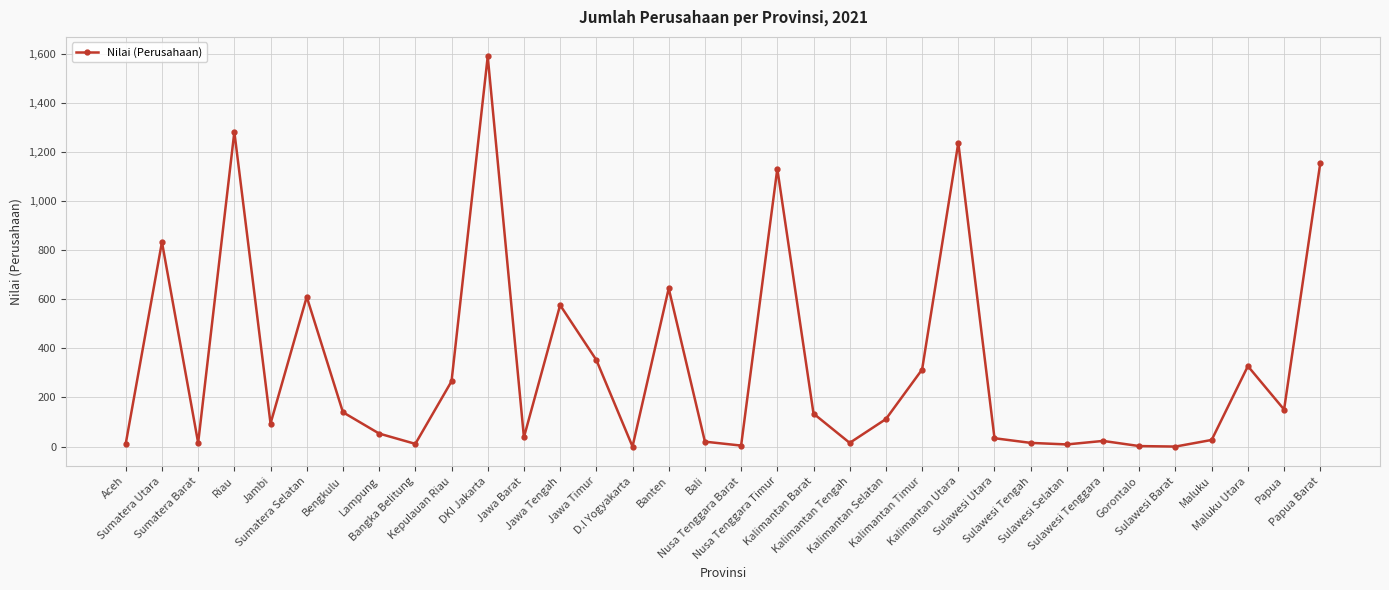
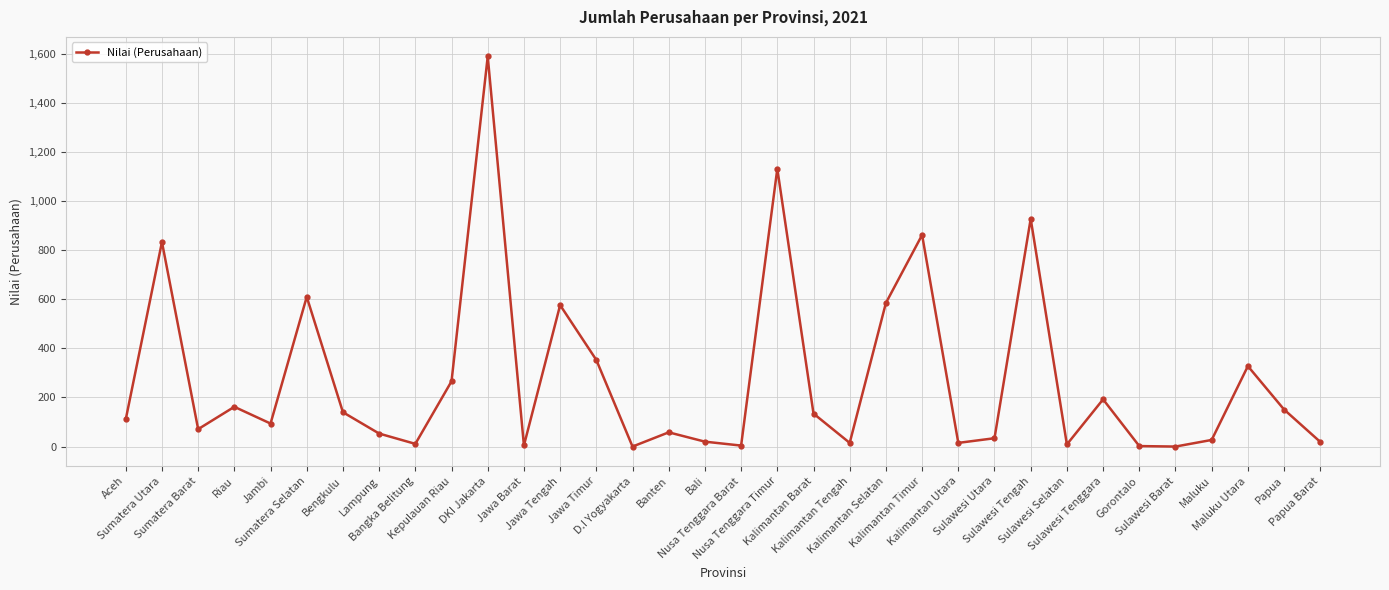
Aceh: 10 -> 110
Sumatera Barat: 20 -> 70
Riau: 1,280 -> 160
Jawa Barat: 40 -> 0
Banten: 640 -> 60
Kalimantan Selatan: 110 -> 590
Kalimantan Timur: 310 -> 860
Kalimantan Utara: 1,240 -> 20
Sulawesi Tengah: 20 -> 930
Sulawesi Tenggara: 20 -> 190
Papua Barat: 1,160 -> 20
